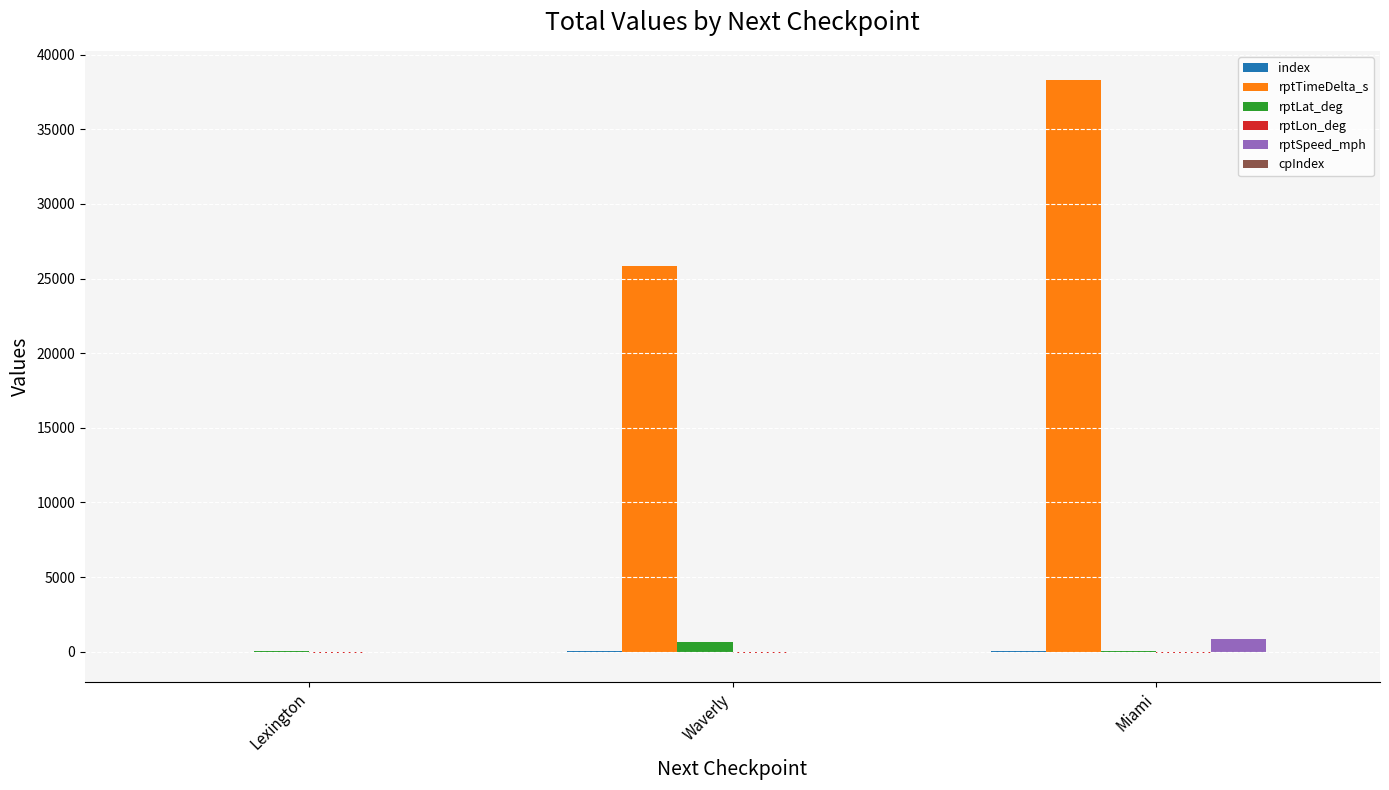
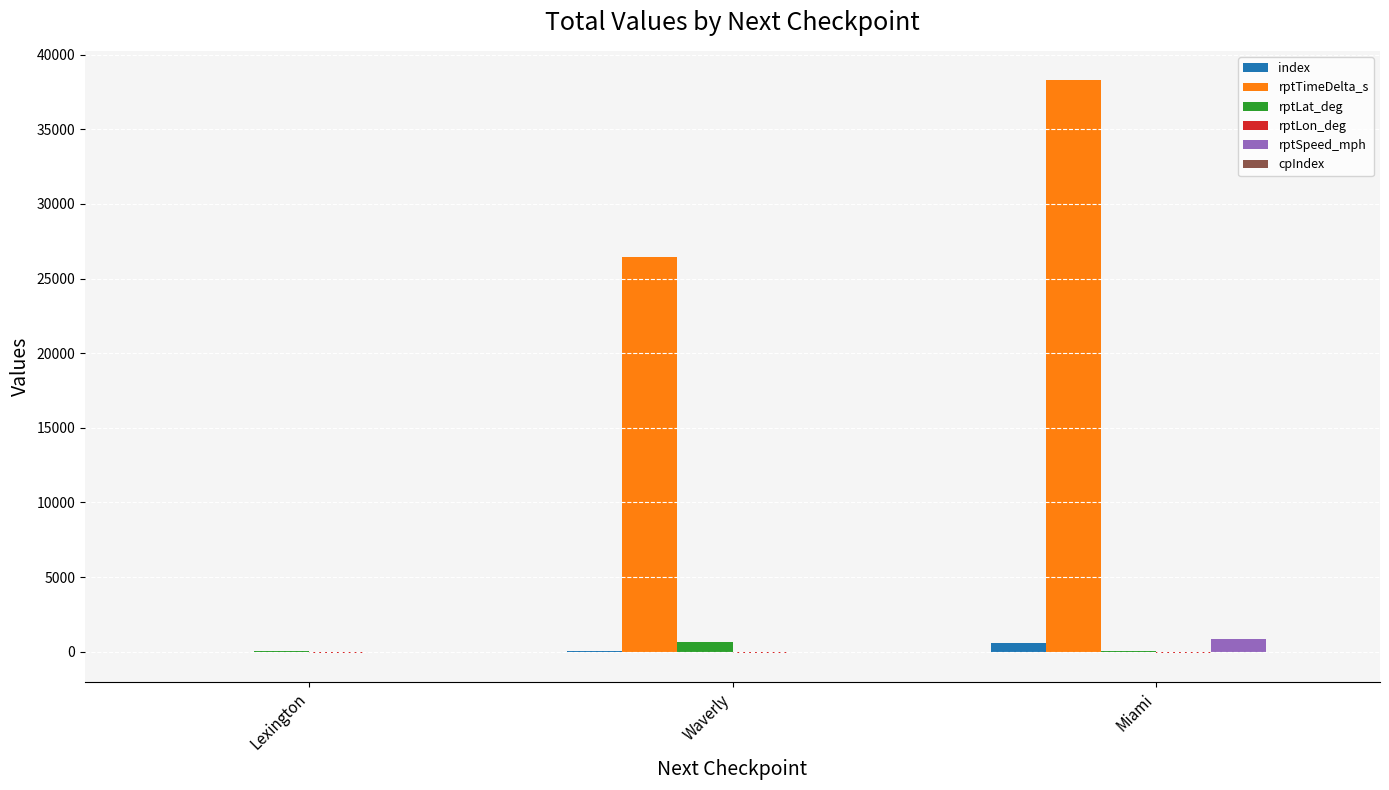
rptTimeDelta_s, Waverly: 25900 -> 26500
index, Miami: 0 -> 600
